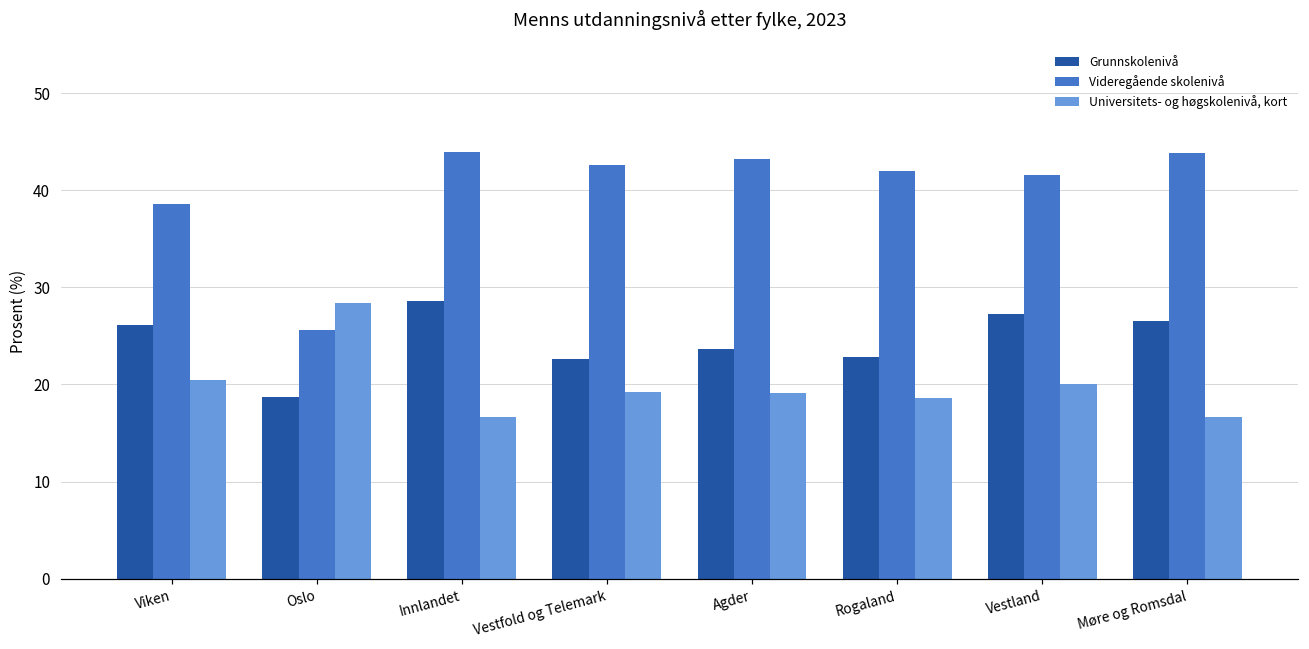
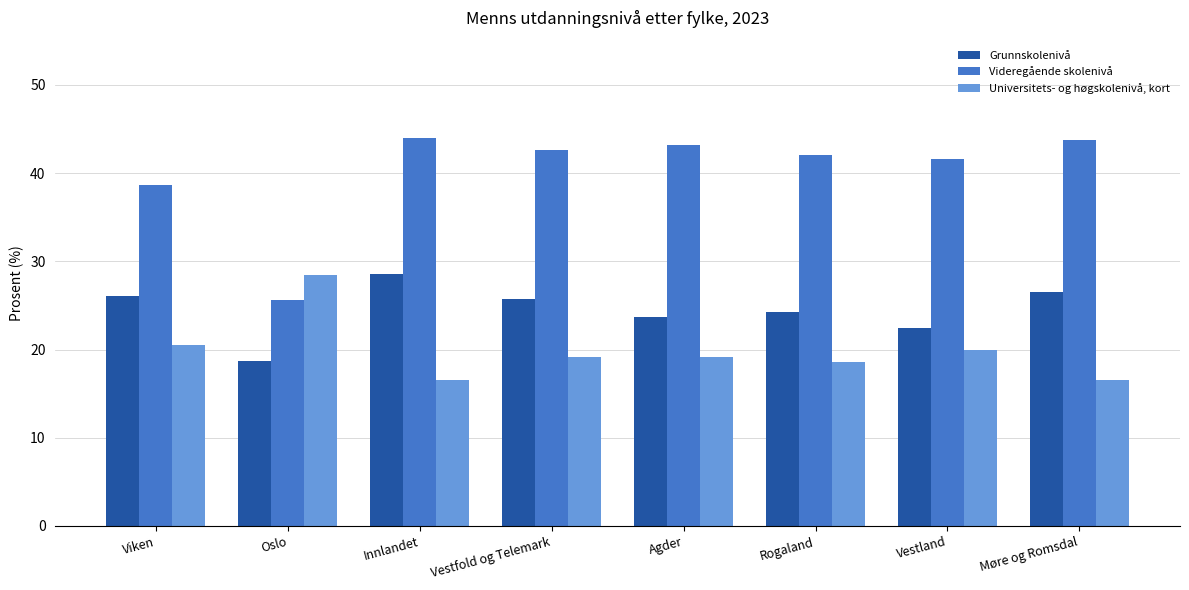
Grunnskolenivå, Vestfold og Telemark: 23 -> 26
Grunnskolenivå, Rogaland: 23 -> 24
Grunnskolenivå, Vestland: 27 -> 22
